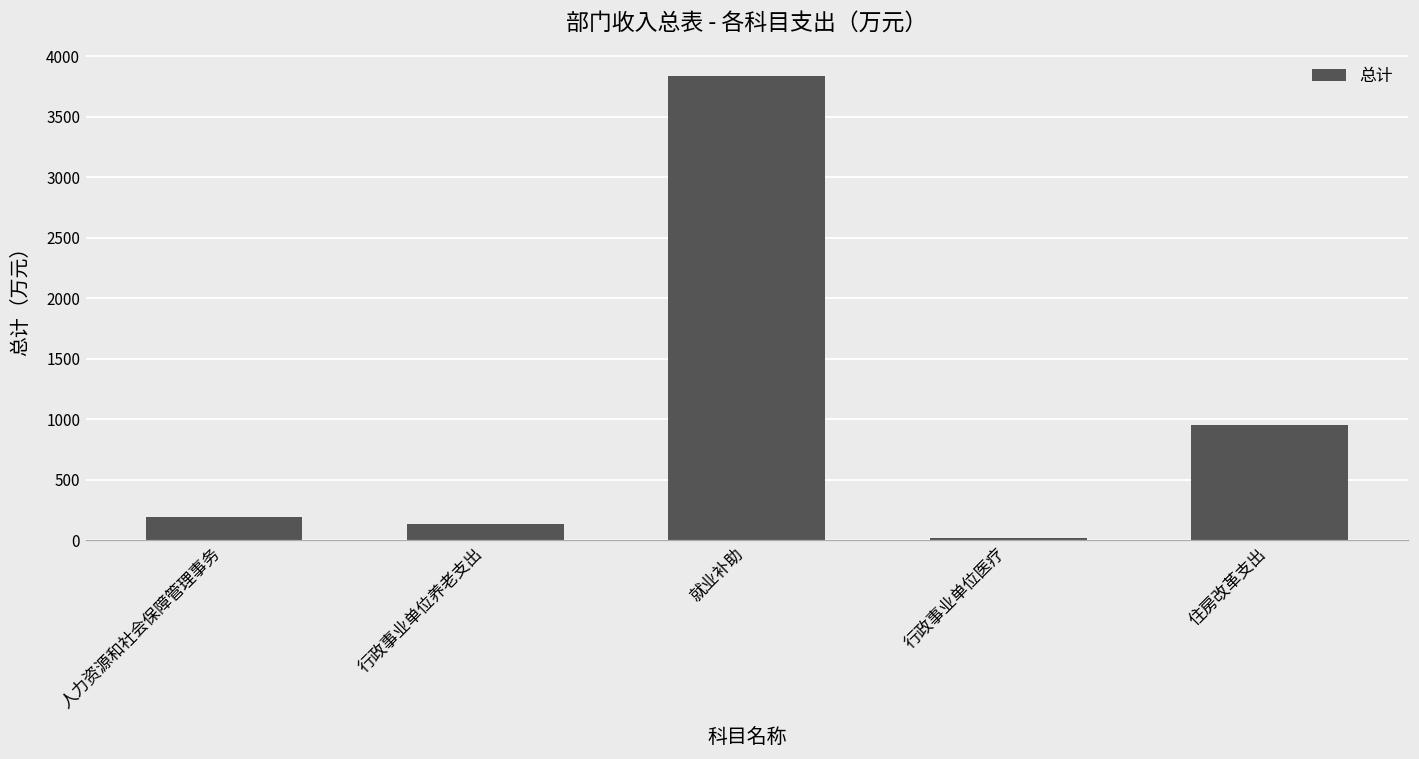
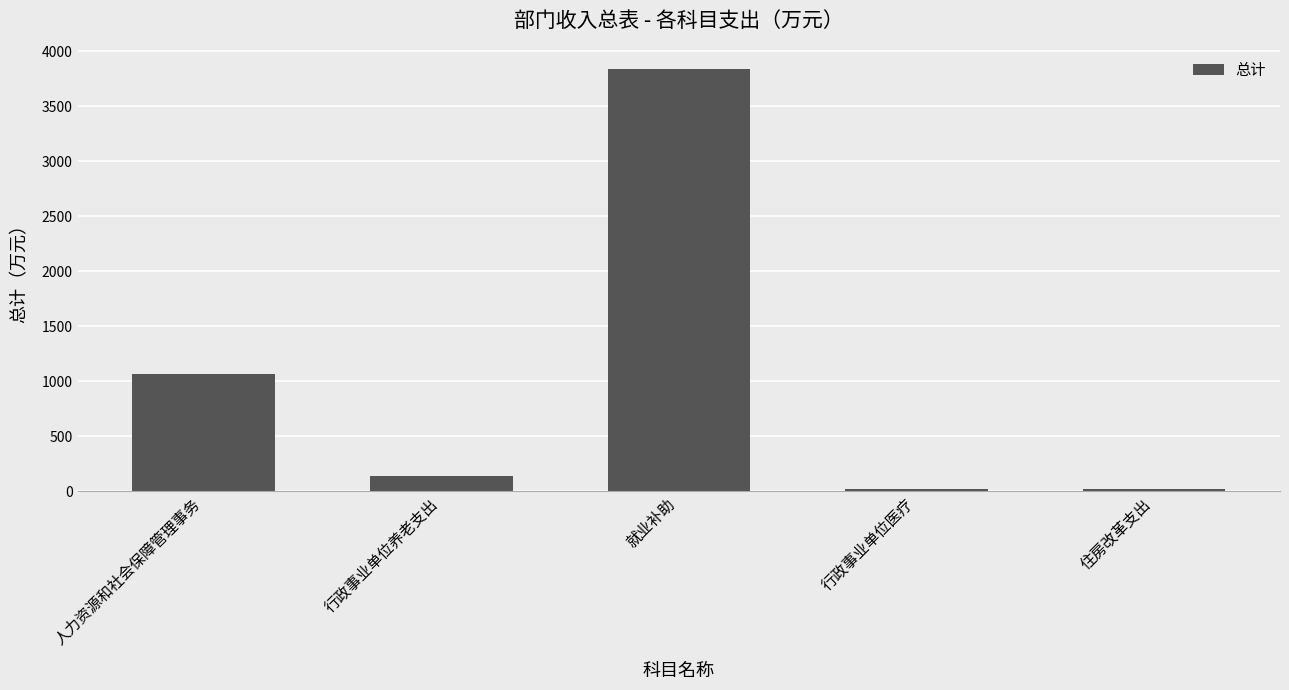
人力资源和社会保障管理事务: 190 -> 1070
住房改革支出: 950 -> 20
